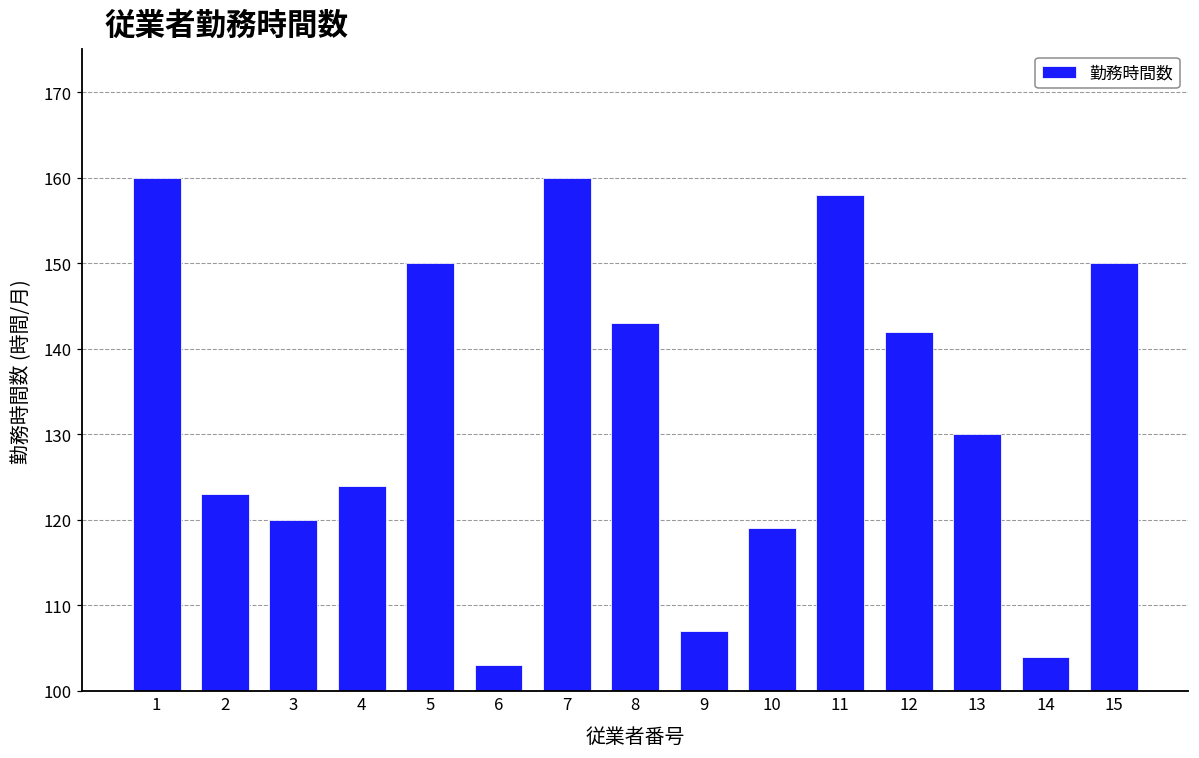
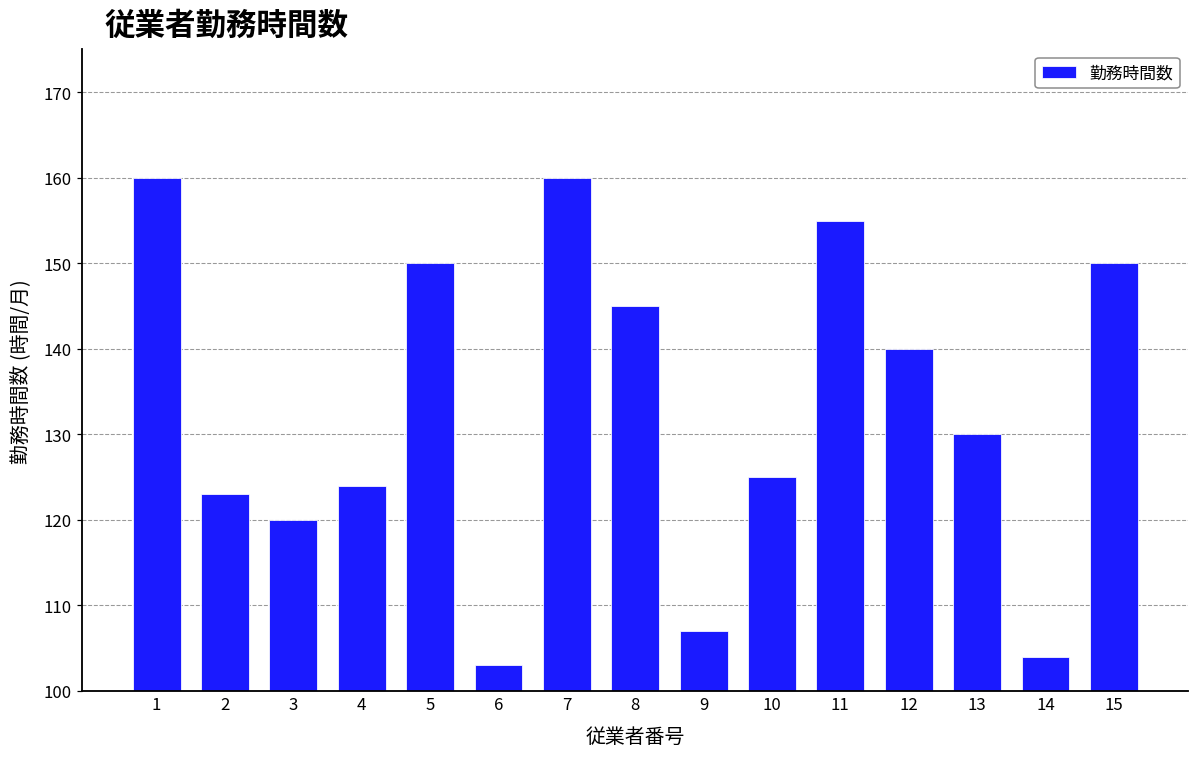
8: 143 -> 145
10: 119 -> 125
11: 158 -> 155
12: 142 -> 140
